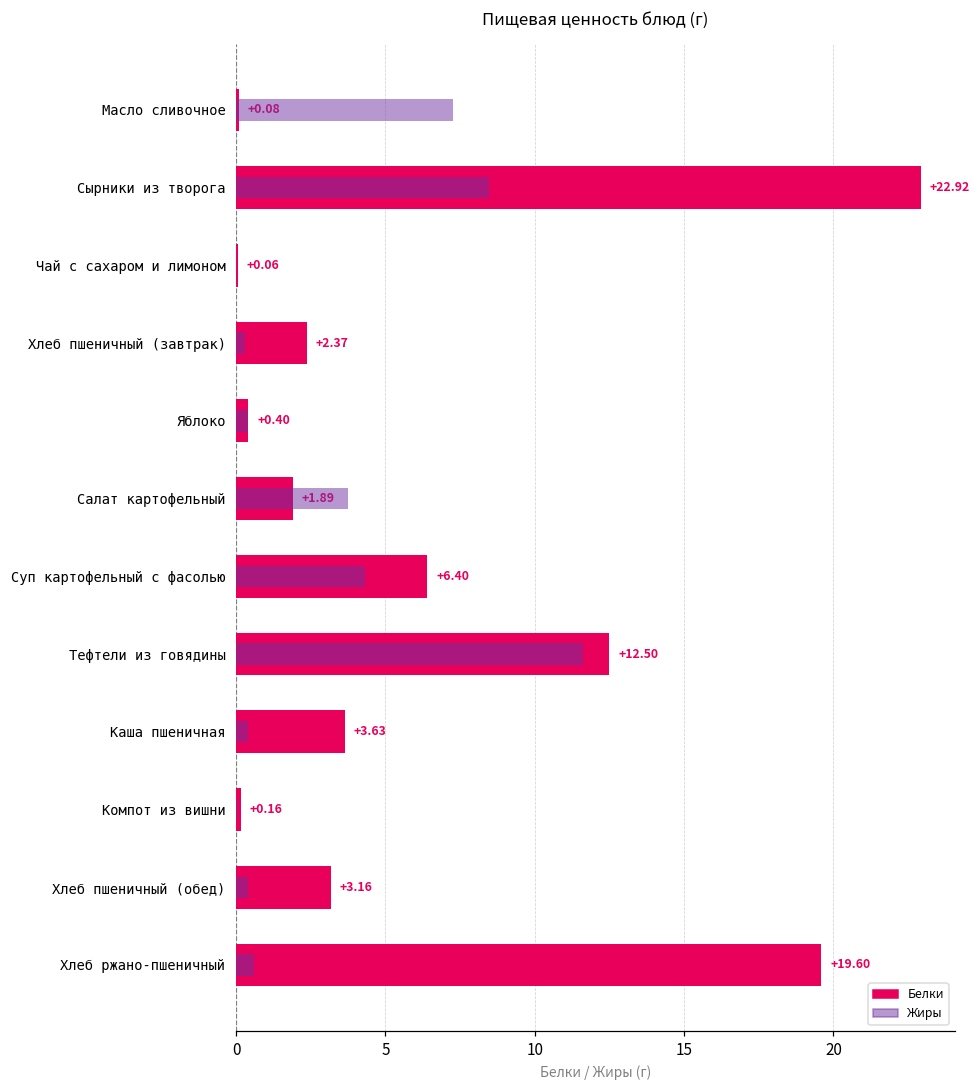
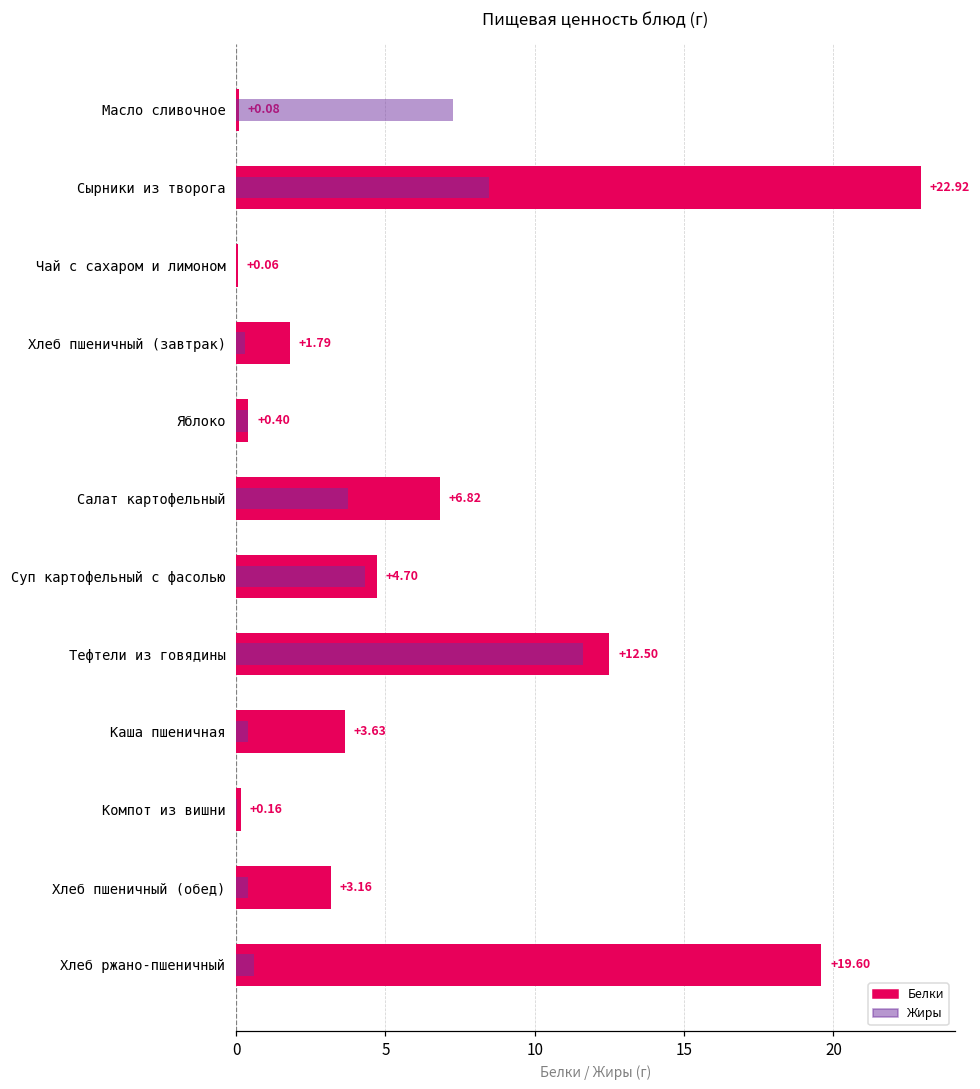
Белки, Хлеб пшеничный (завтрак): +2.37 -> +1.79
Белки, Салат картофельный: +1.89 -> +6.82
Белки, Суп картофельный с фасолью: +6.40 -> +4.70
